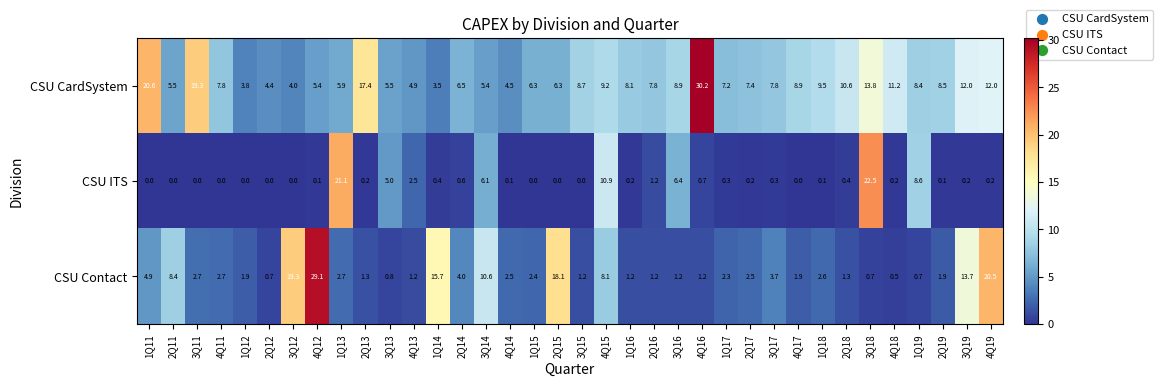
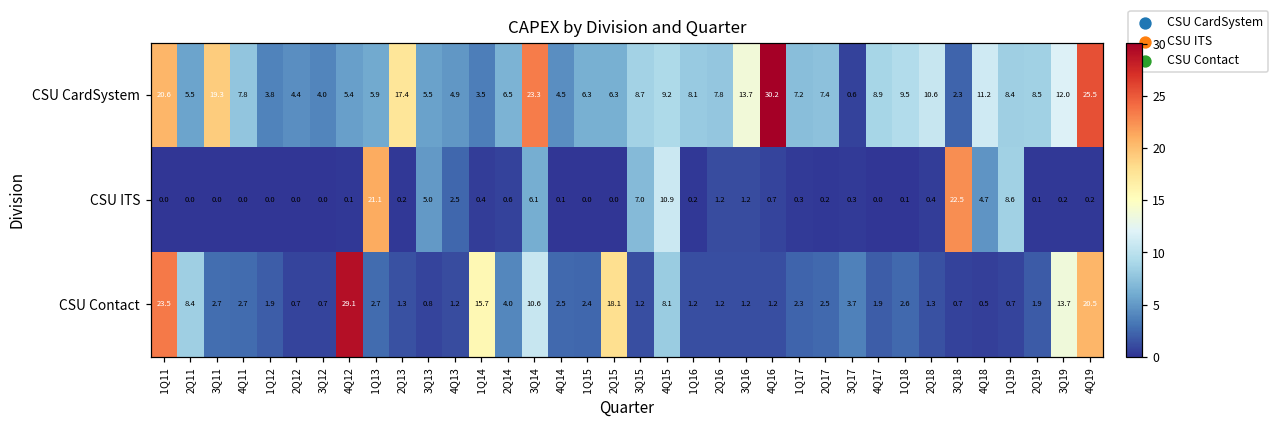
CSU CardSystem, 3Q14: 5.4 -> 23.3
CSU CardSystem, 3Q16: 8.9 -> 13.7
CSU CardSystem, 3Q17: 7.8 -> 0.6
CSU CardSystem, 3Q18: 13.8 -> 2.3
CSU CardSystem, 4Q19: 12.0 -> 25.5
CSU ITS, 3Q15: 0.0 -> 7.0
CSU ITS, 3Q16: 6.4 -> 1.2
CSU ITS, 4Q18: 0.2 -> 4.7
CSU Contact, 1Q11: 4.9 -> 23.5
CSU Contact, 3Q12: 19.3 -> 0.7
